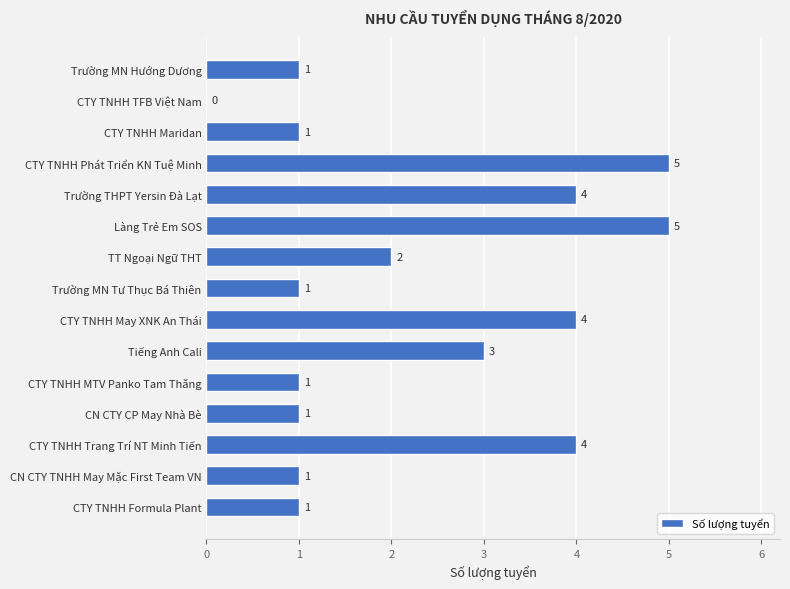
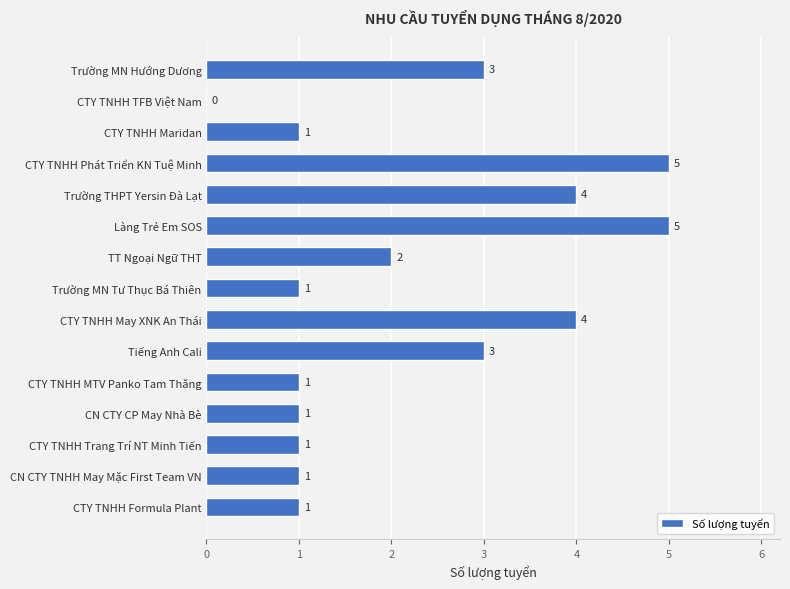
Trường MN Hướng Dương: 1 -> 3
CTY TNHH Trang Trí NT Minh Tiến: 4 -> 1
